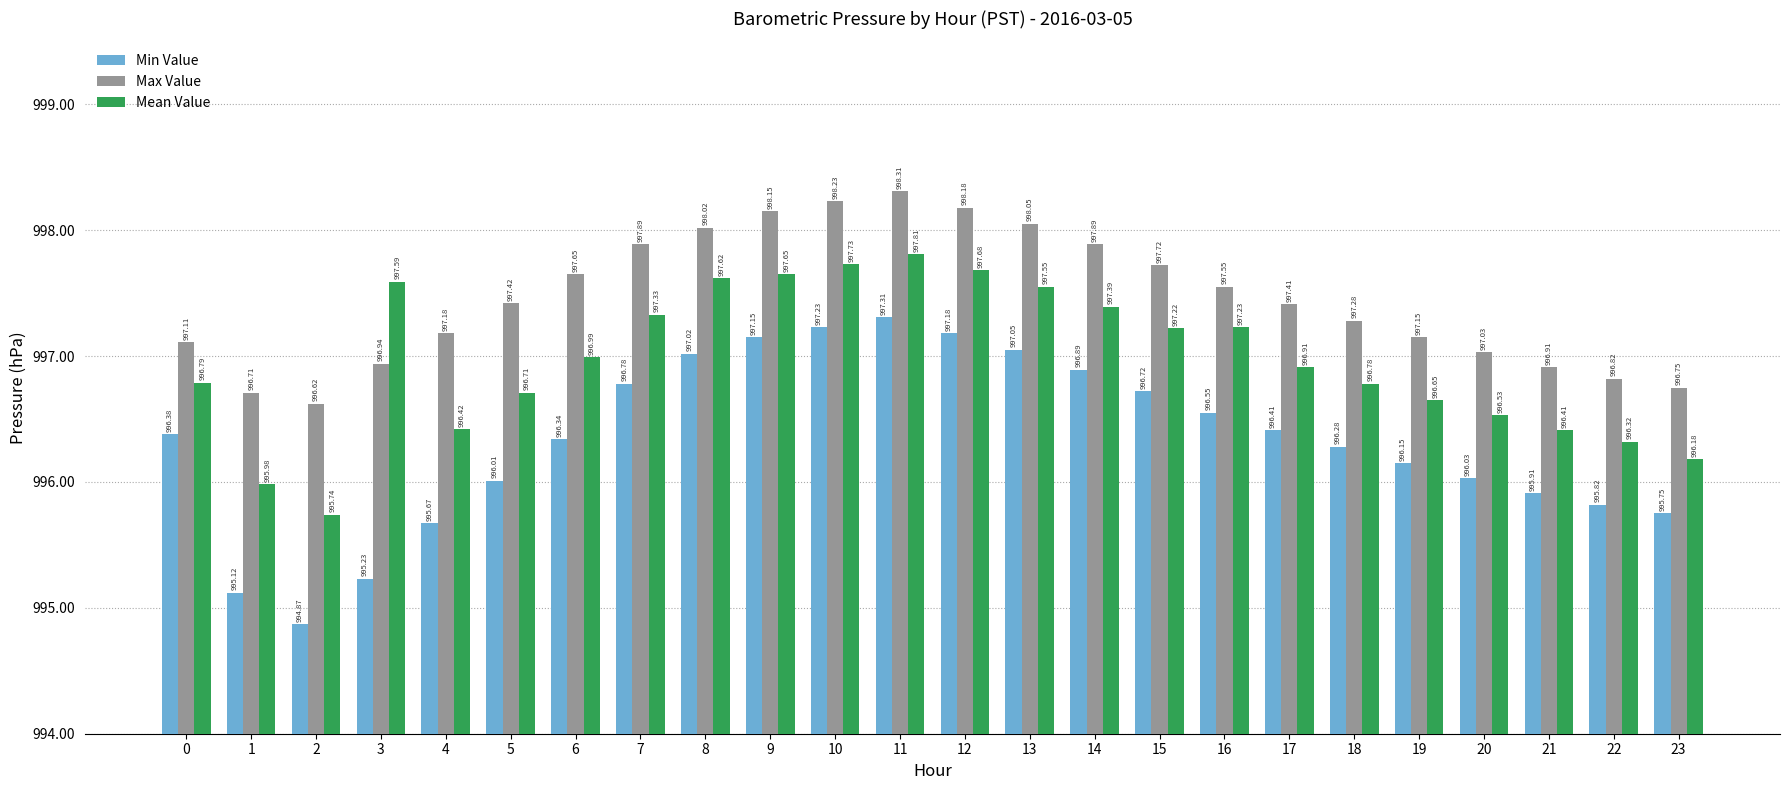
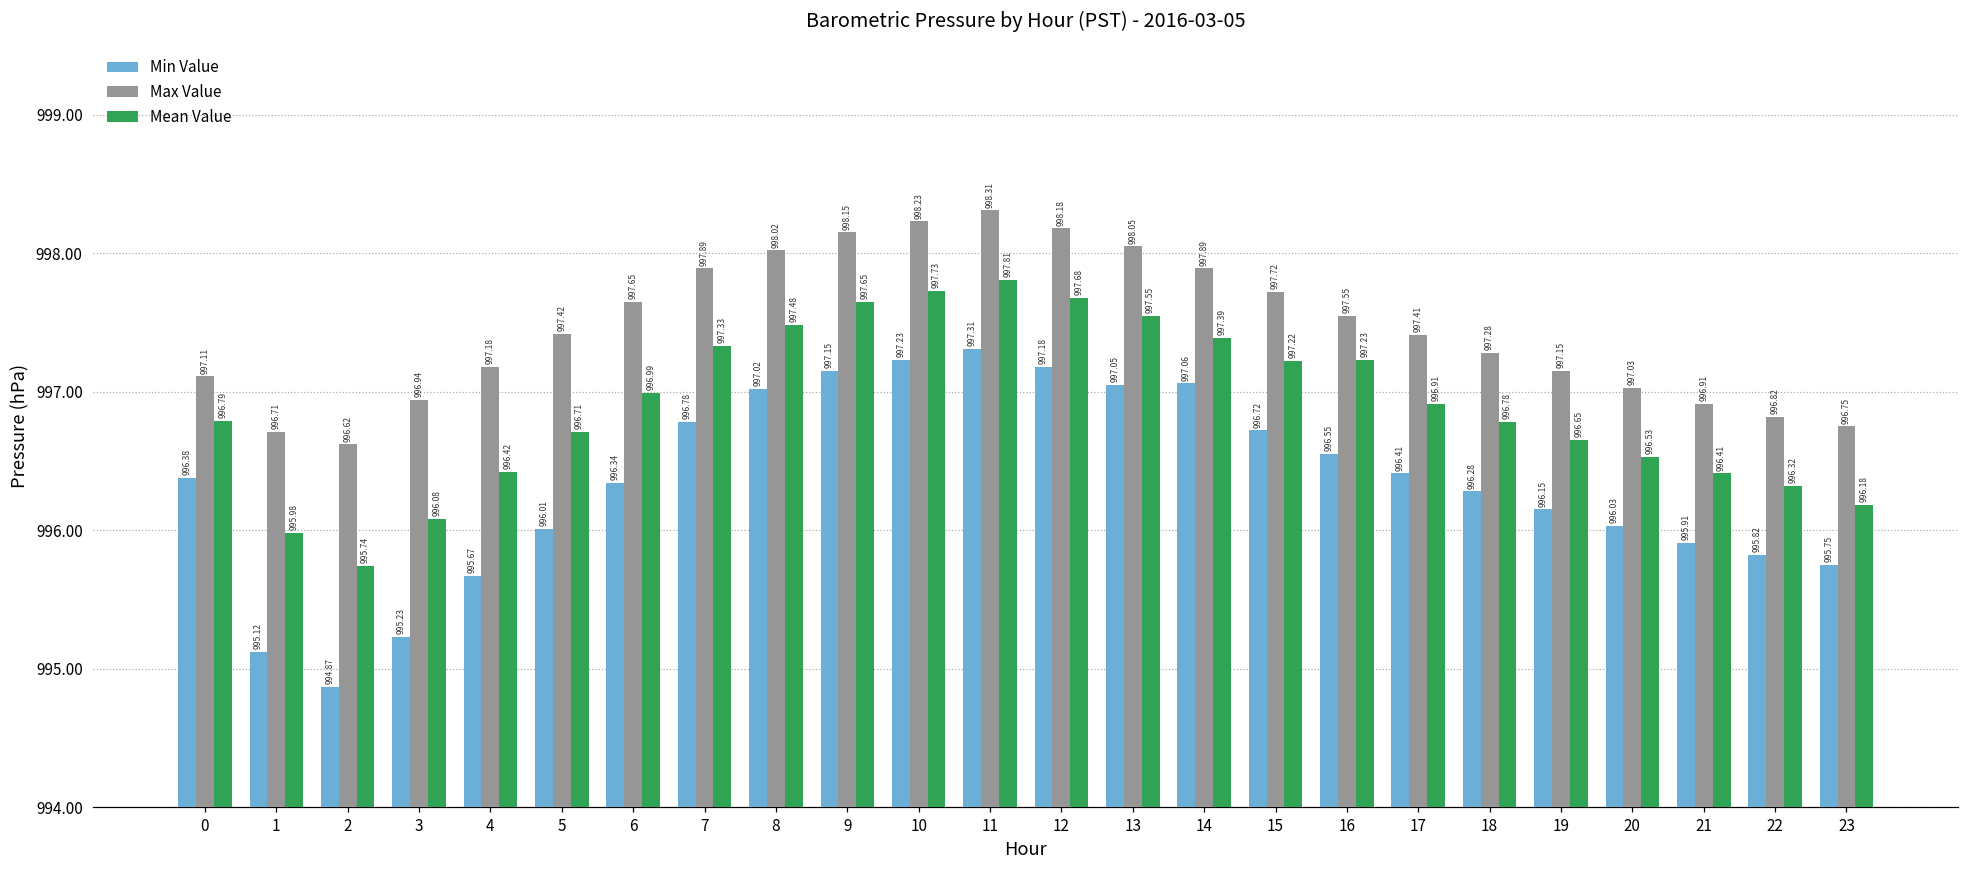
Mean Value, 3: 997.59 -> 996.08
Mean Value, 8: 997.62 -> 997.48
Min Value, 14: 996.89 -> 997.06
